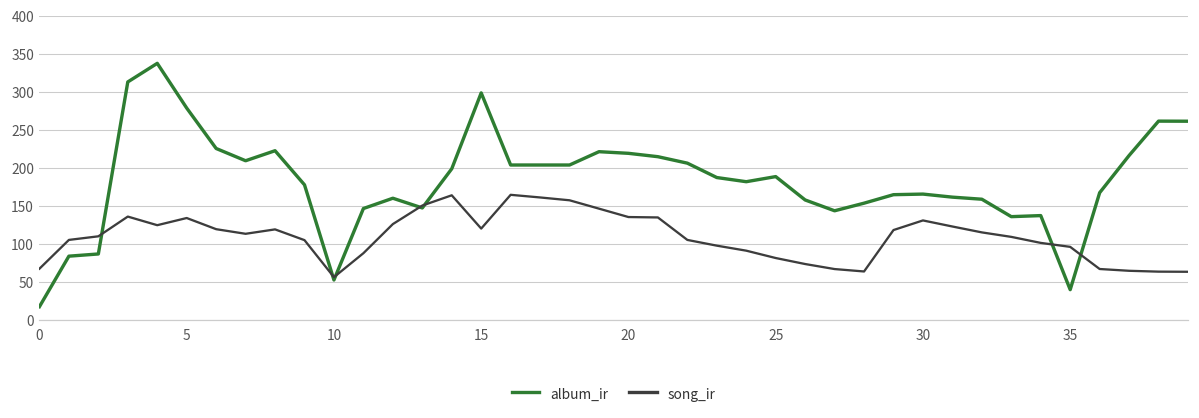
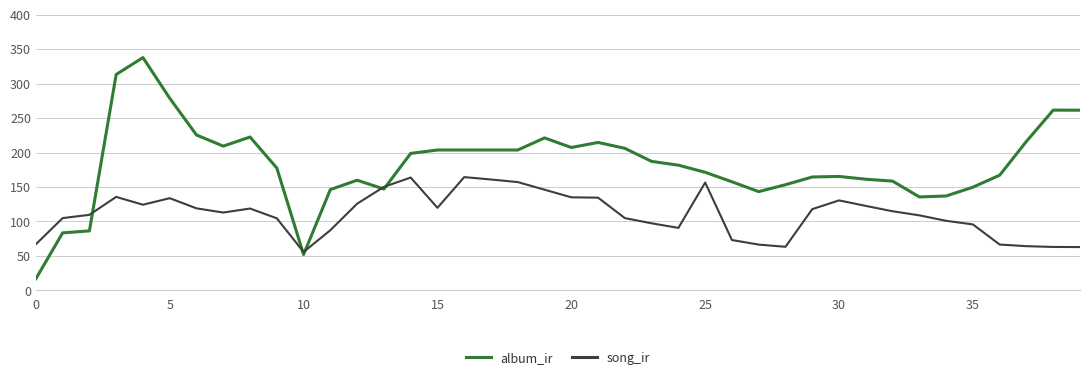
album_ir, 15: 300 -> 200
album_ir, 20: 220 -> 210
album_ir, 25: 190 -> 170
song_ir, 25: 80 -> 160
album_ir, 35: 40 -> 150
